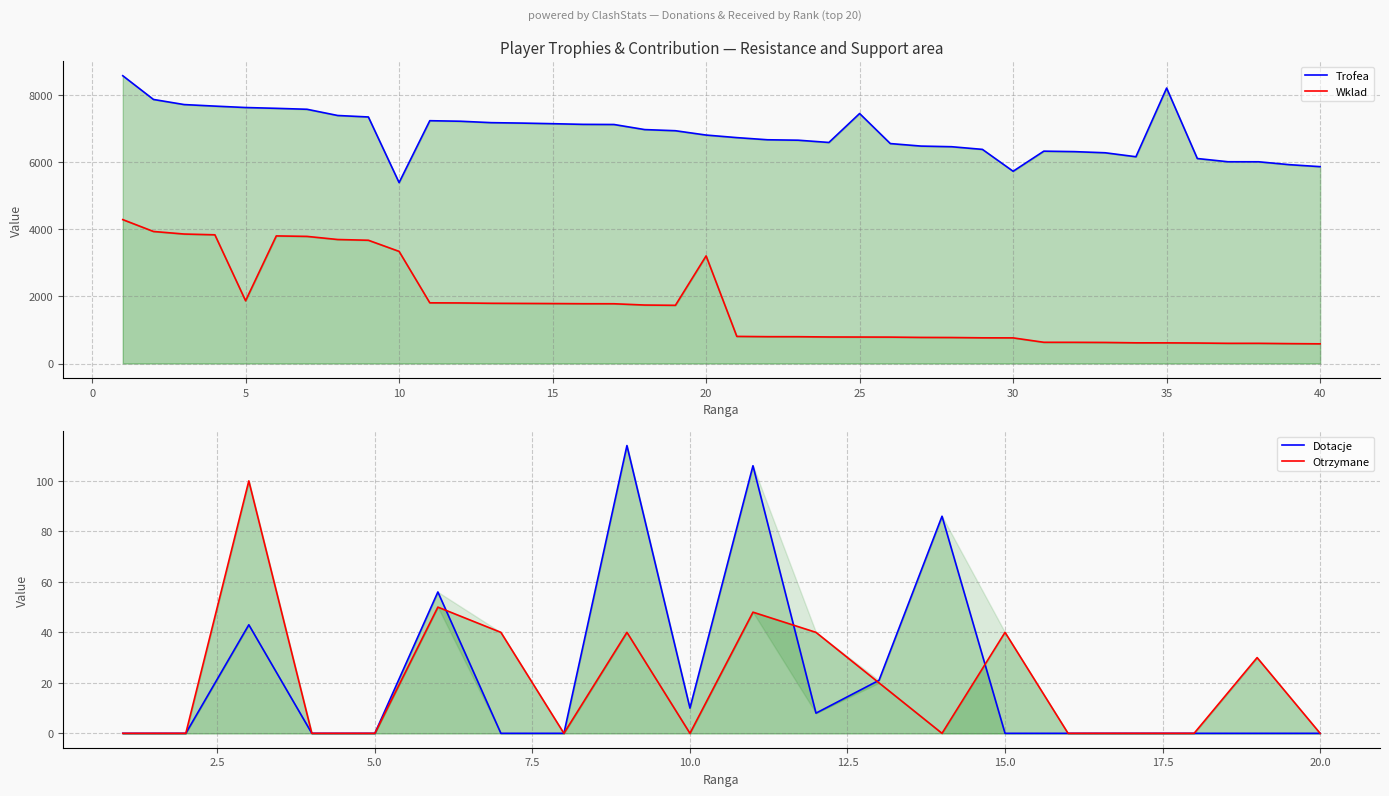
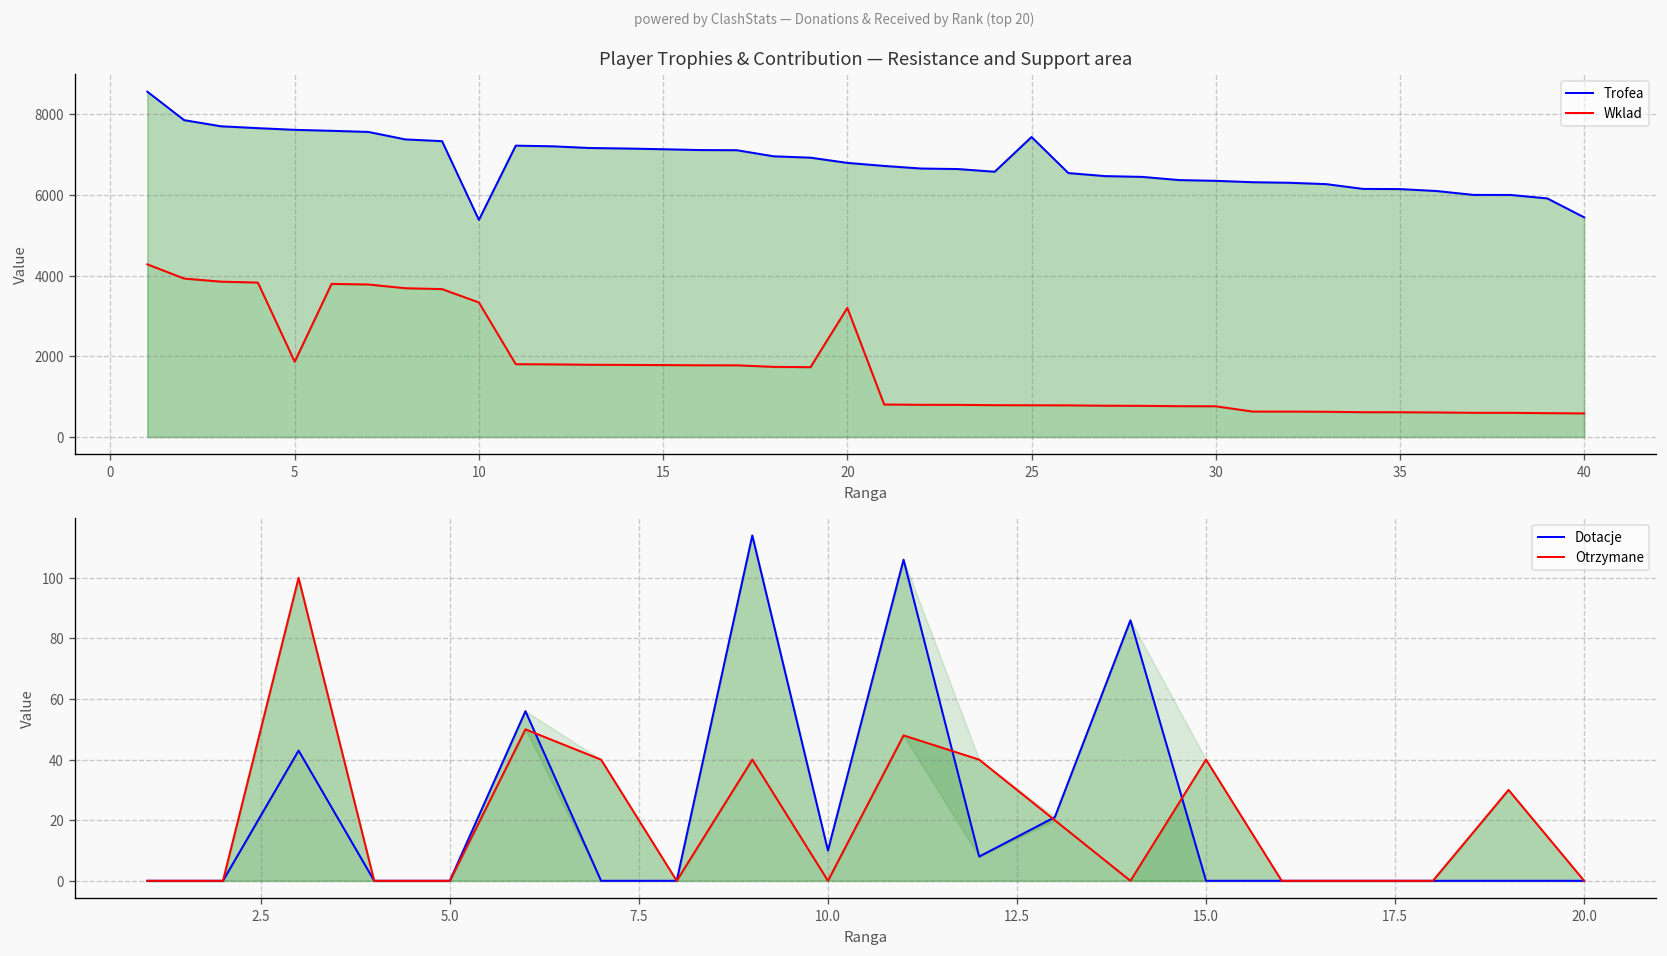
Player Trophies & Contribution — Resistance and Support area, Trofea, 30: 5700 -> 6400
Player Trophies & Contribution — Resistance and Support area, Trofea, 35: 8200 -> 6100
Player Trophies & Contribution — Resistance and Support area, Trofea, 40: 5900 -> 5400
